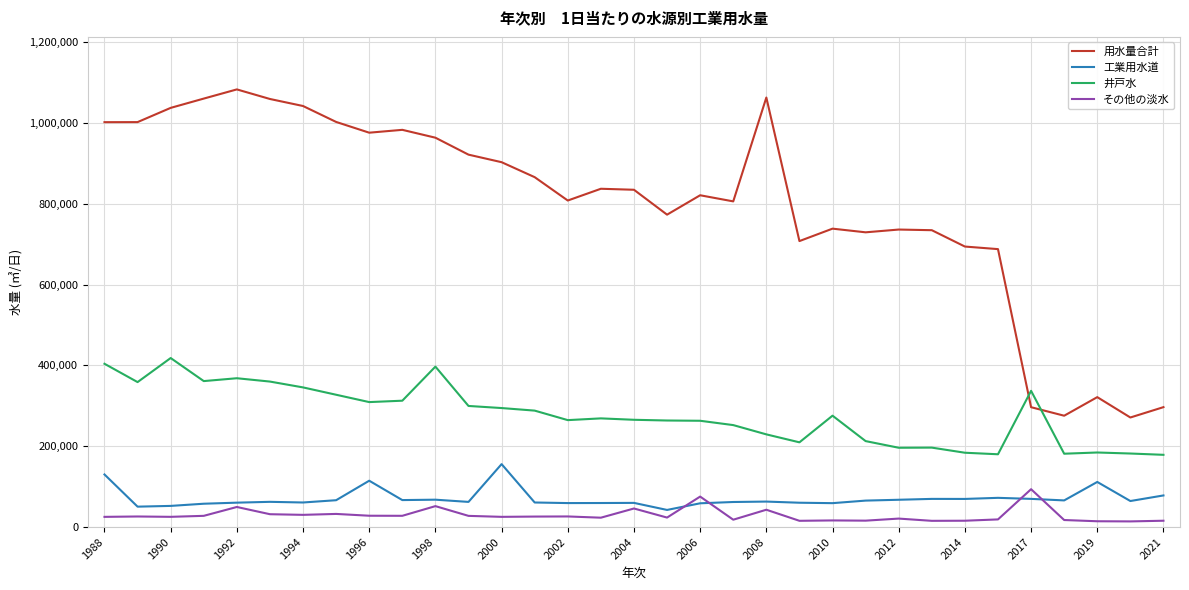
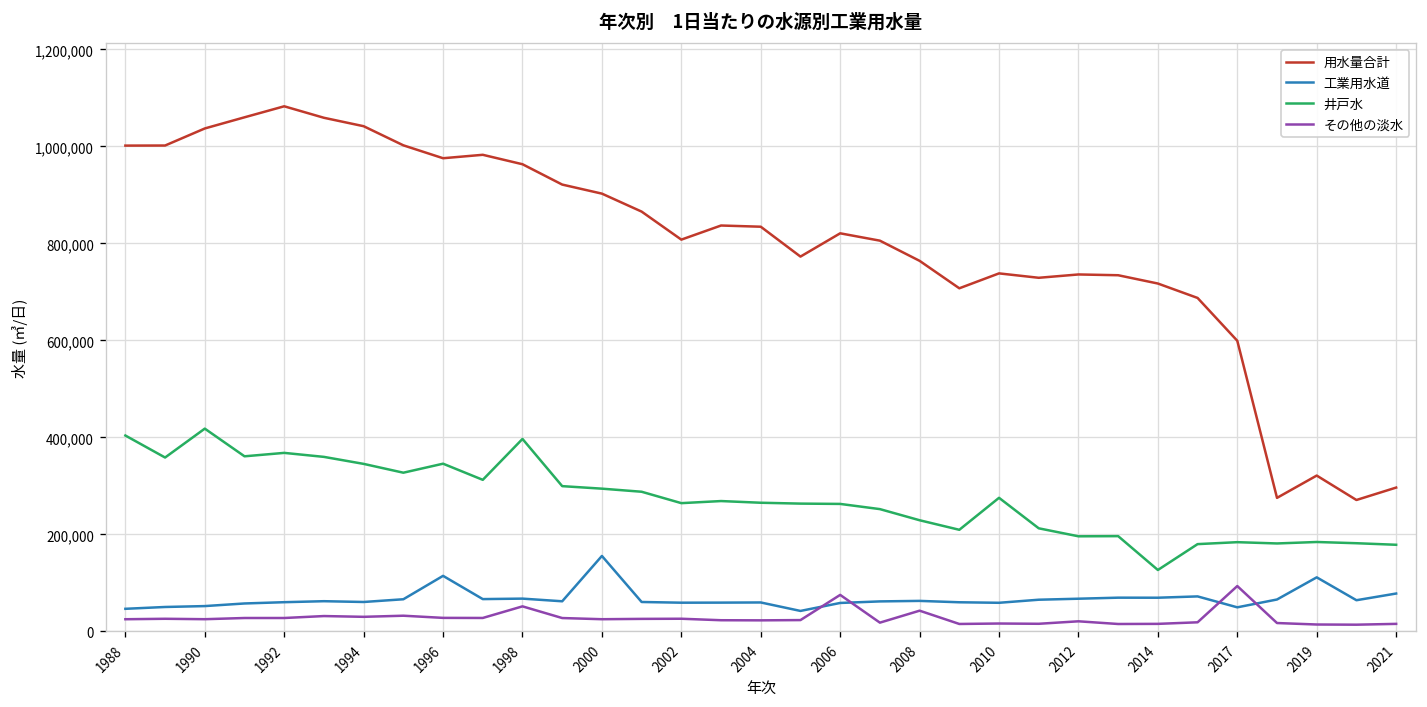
工業用水道, 1988: 130,000 -> 50,000
その他の淡水, 1992: 50,000 -> 30,000
井戸水, 1996: 310,000 -> 350,000
その他の淡水, 2004: 50,000 -> 20,000
用水量合計, 2008: 1,060,000 -> 760,000
用水量合計, 2014: 690,000 -> 720,000
井戸水, 2014: 180,000 -> 130,000
用水量合計, 2017: 300,000 -> 600,000
工業用水道, 2017: 70,000 -> 50,000
井戸水, 2017: 340,000 -> 180,000
